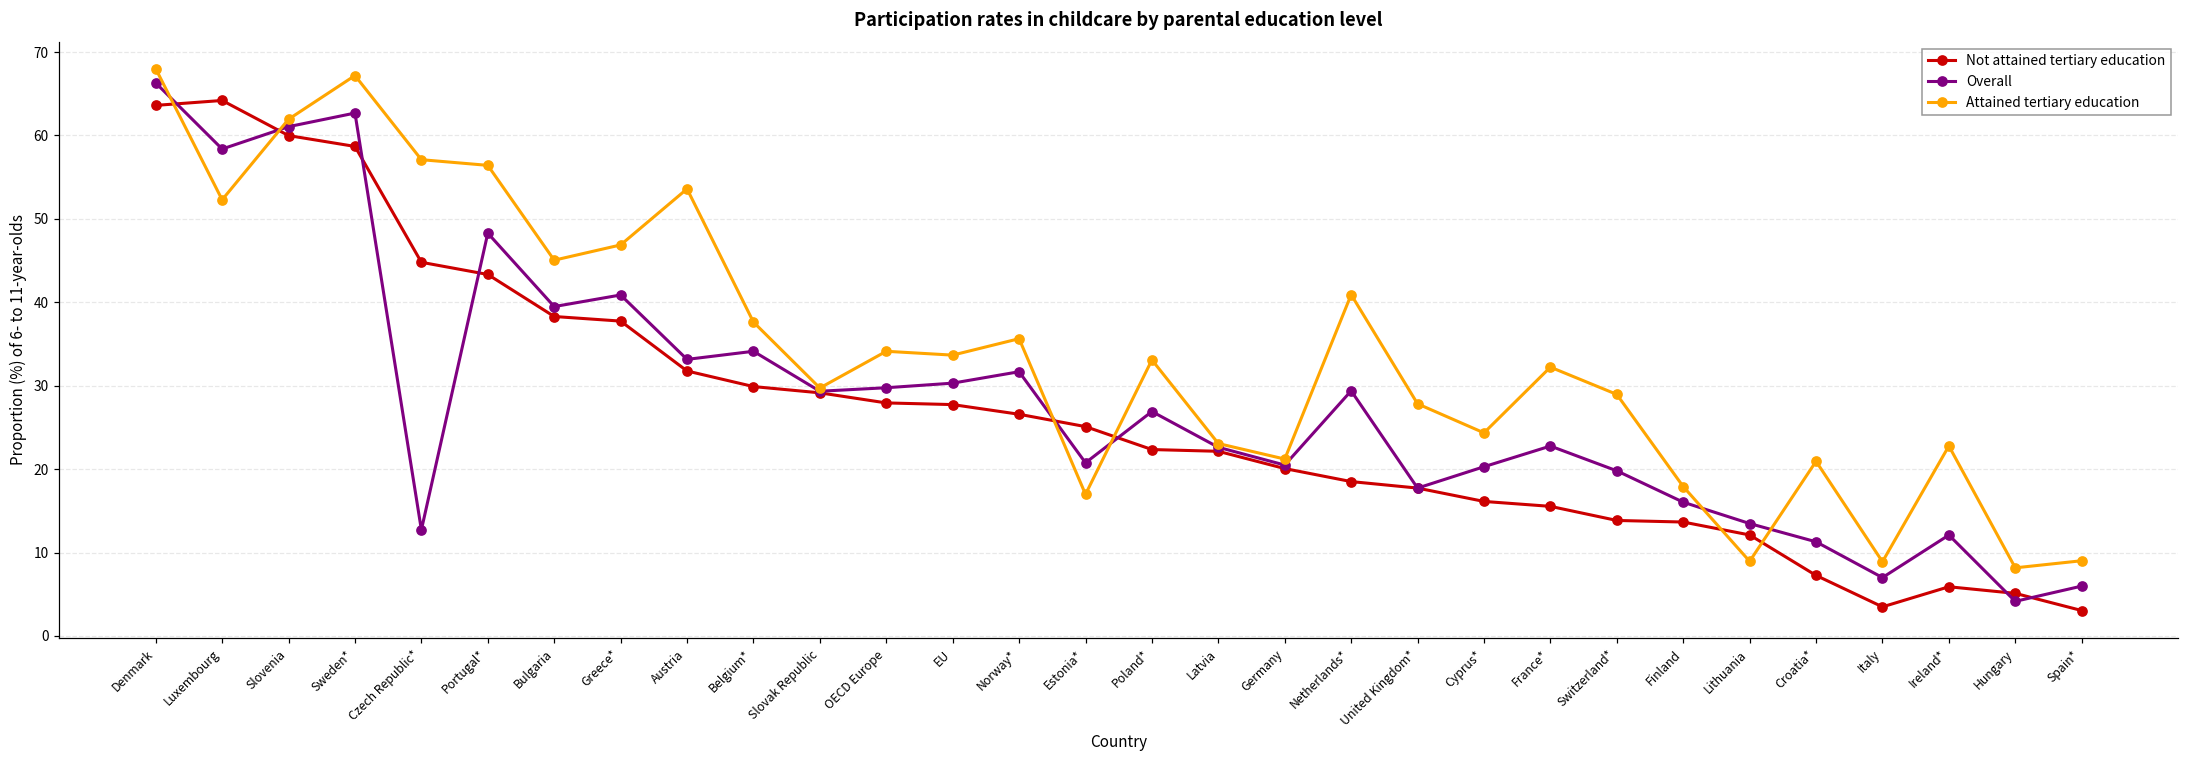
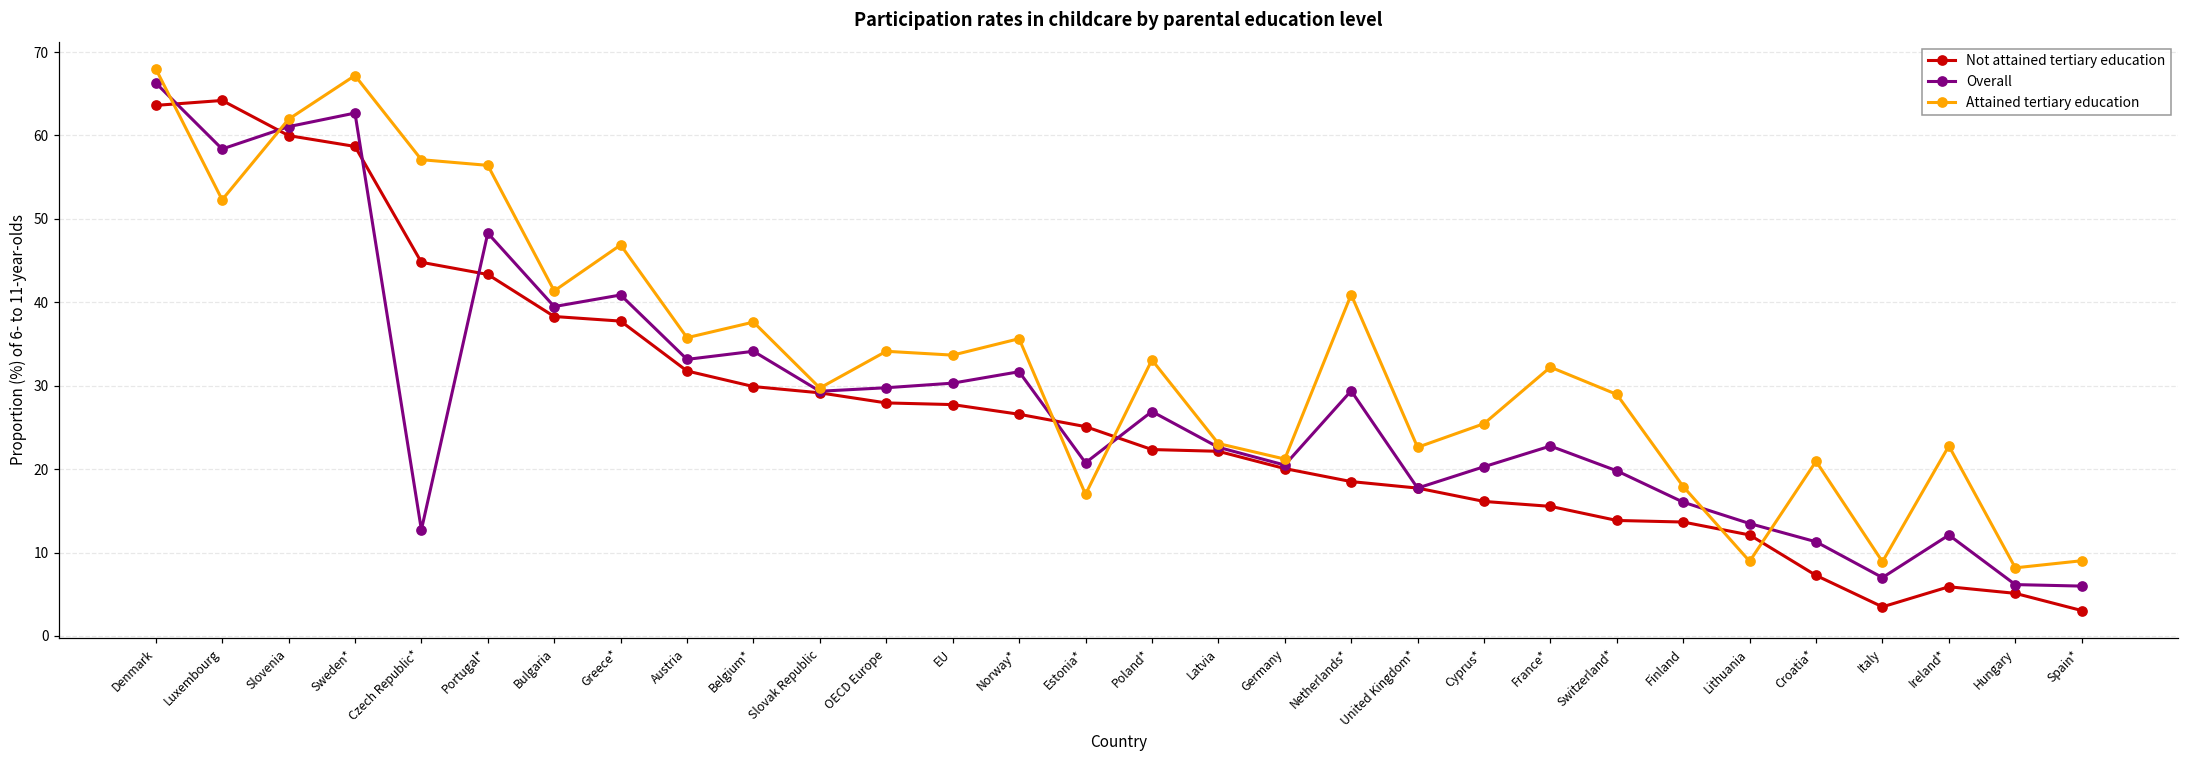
Attained tertiary education, Bulgaria: 45 -> 41
Attained tertiary education, Austria: 54 -> 36
Attained tertiary education, United Kingdom*: 28 -> 23
Attained tertiary education, Cyprus*: 24 -> 25
Overall, Hungary: 4 -> 6
